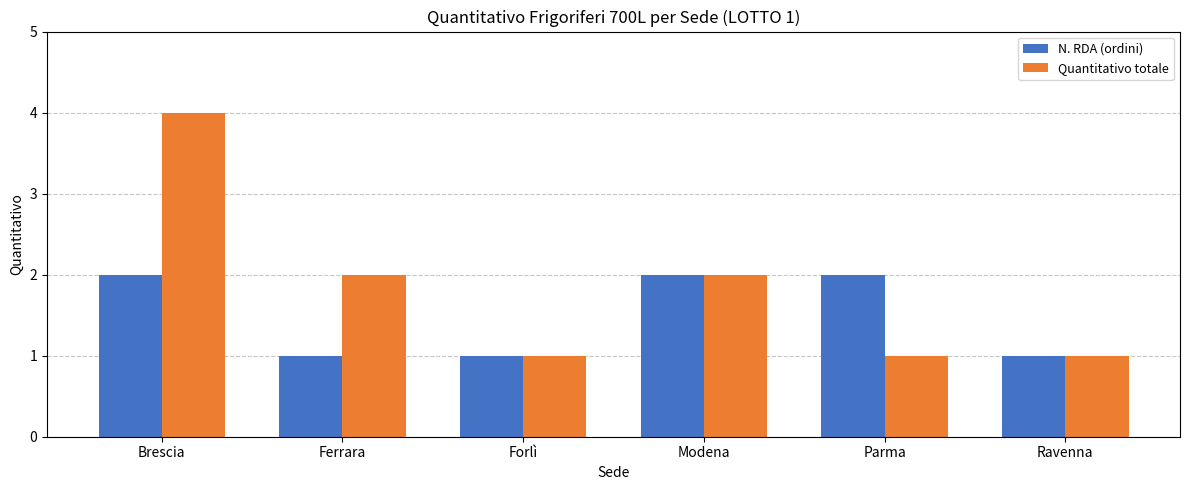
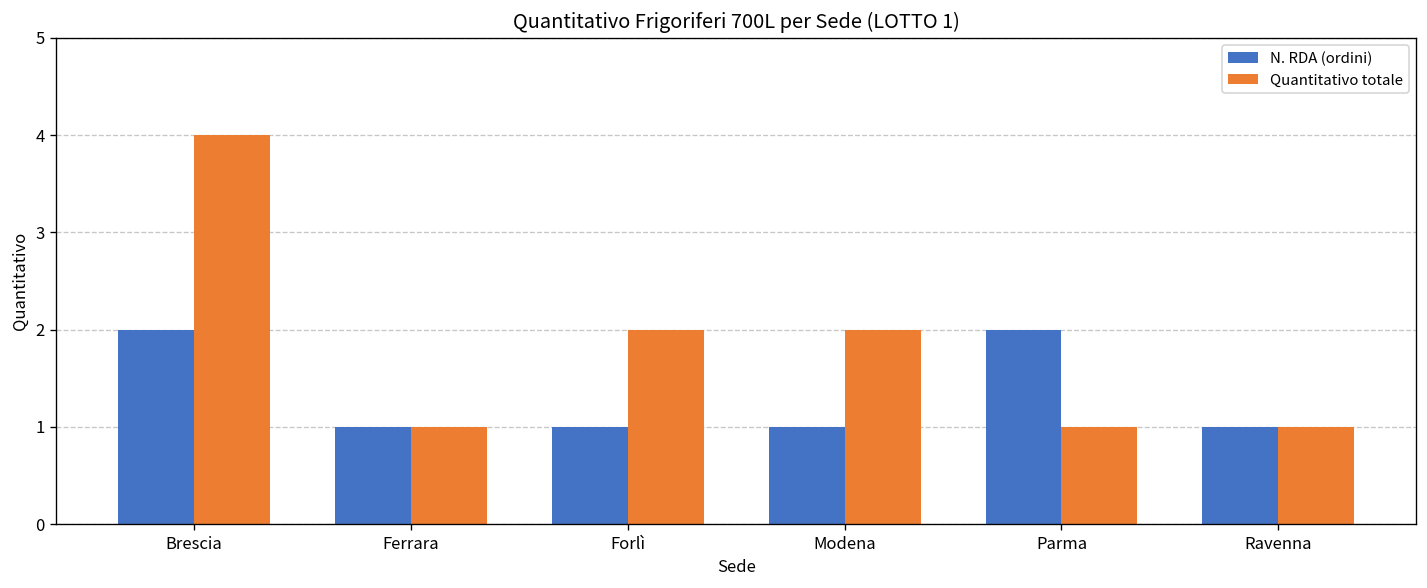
Quantitativo totale, Ferrara: 2 -> 1
Quantitativo totale, Forlì: 1 -> 2
N. RDA (ordini), Modena: 2 -> 1
